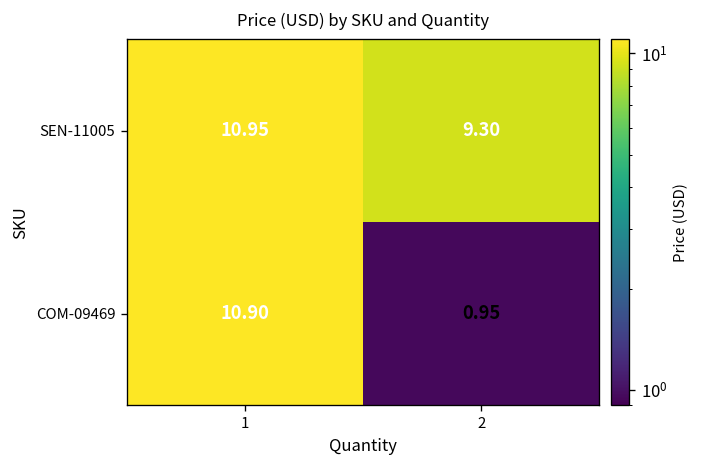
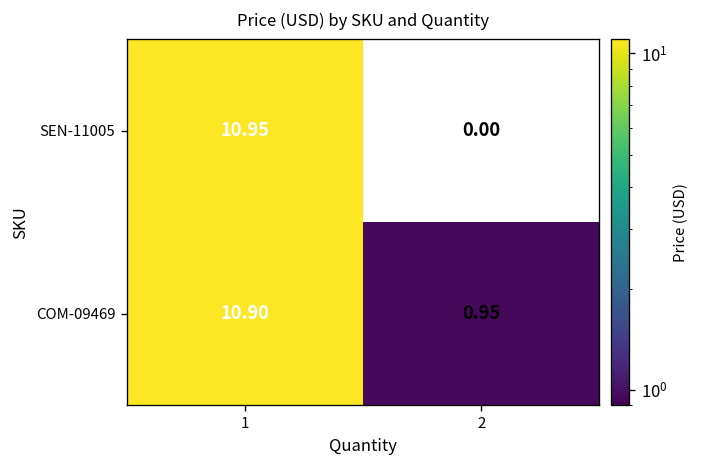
SEN-11005, 2: 9.30 -> 0.00
